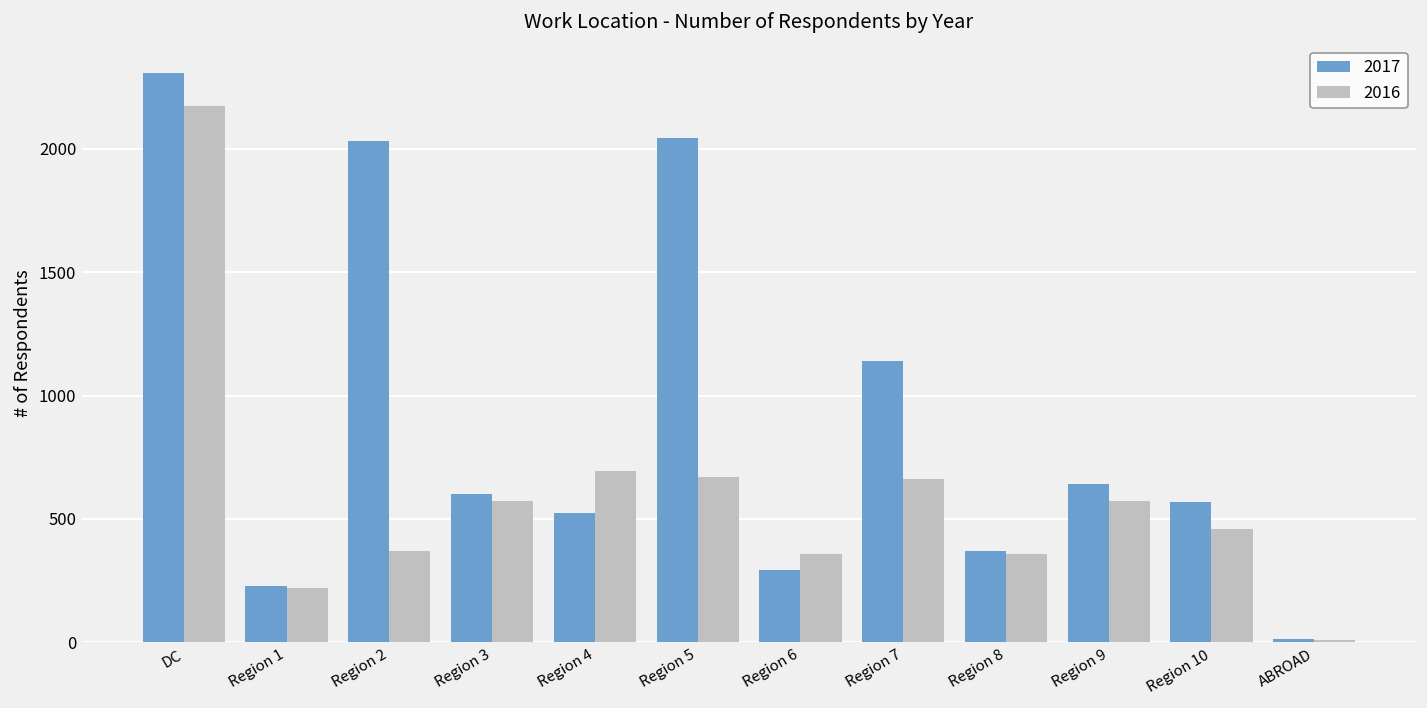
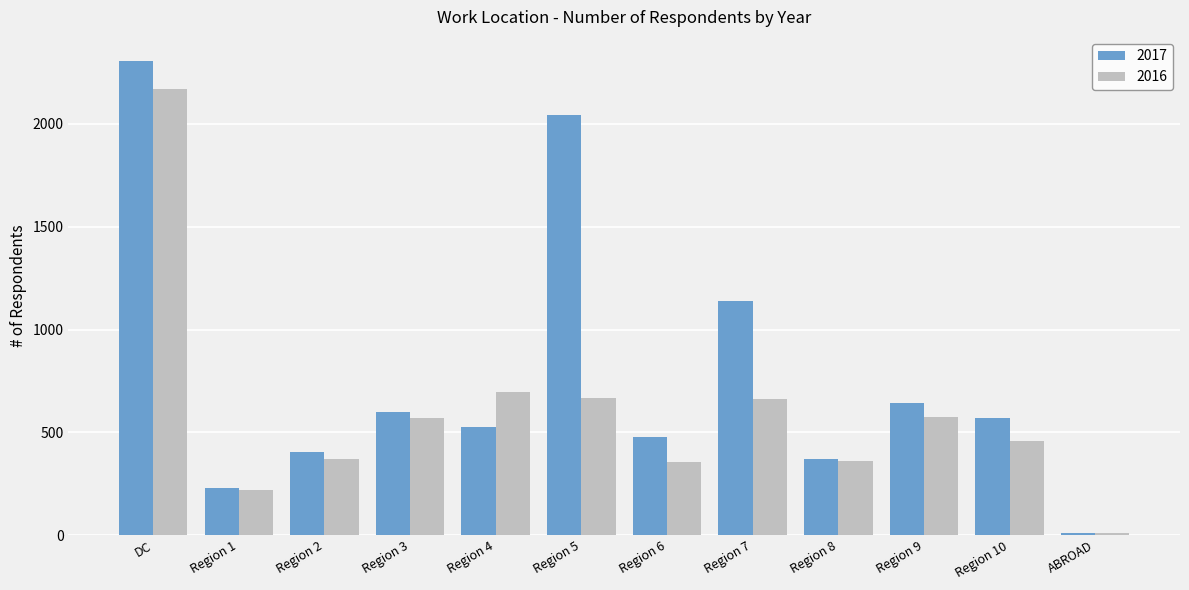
2017, Region 2: 2030 -> 410
2017, Region 6: 290 -> 480
